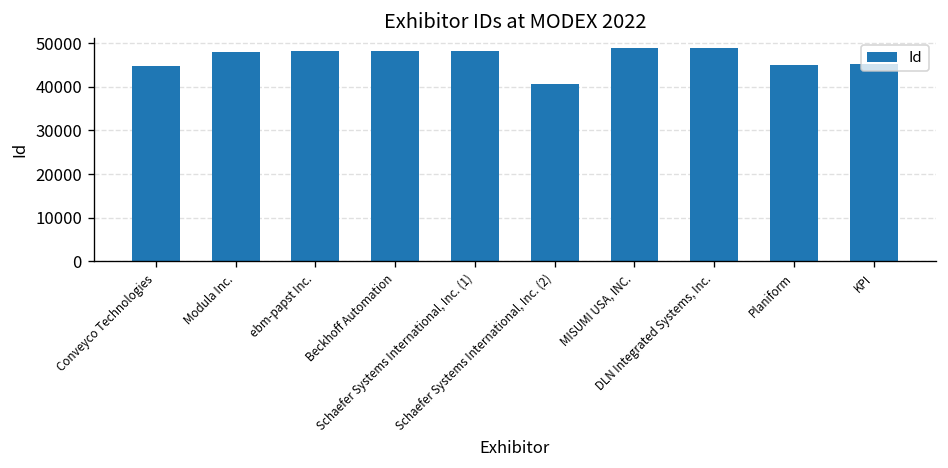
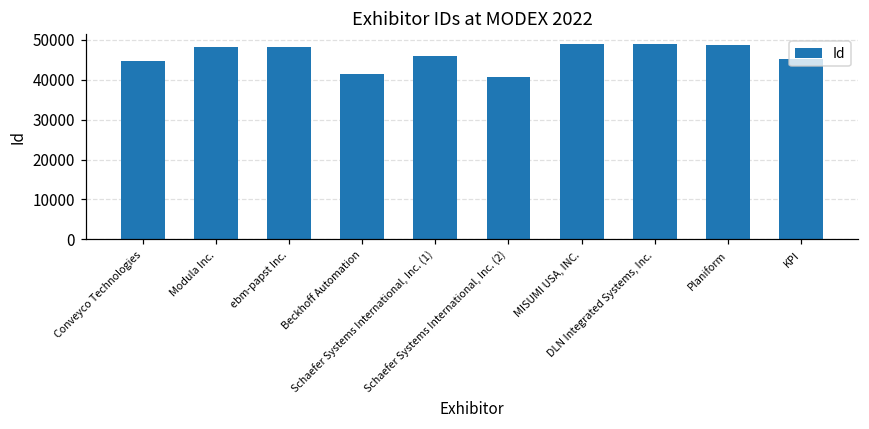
Beckhoff Automation: 48000 -> 41000
Schaefer Systems International, Inc. (1): 48000 -> 46000
Planiform: 45000 -> 49000
